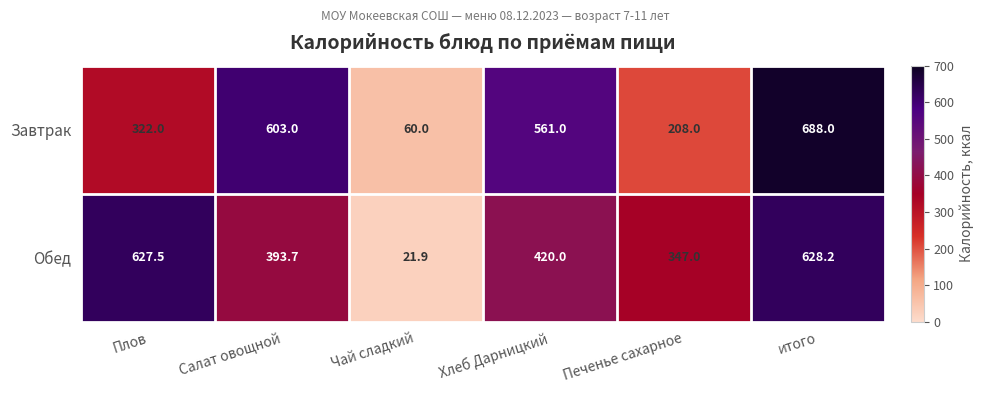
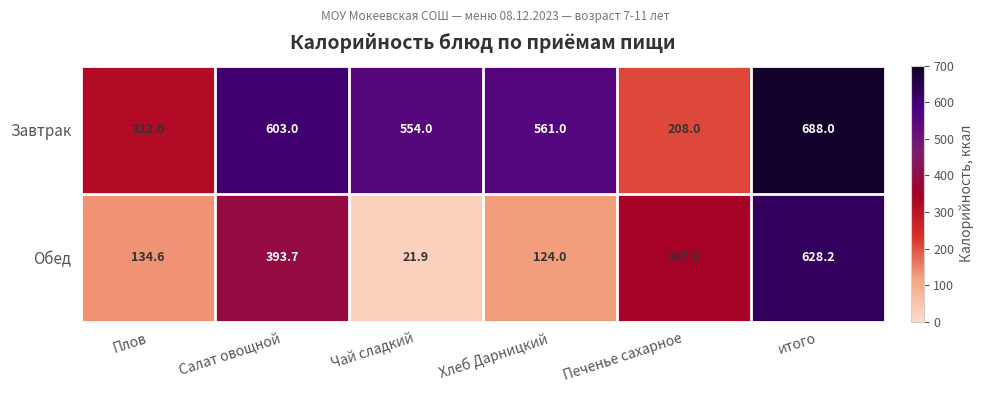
Завтрак, Чай сладкий: 60.0 -> 554.0
Обед, Плов: 627.5 -> 134.6
Обед, Хлеб Дарницкий: 420.0 -> 124.0
